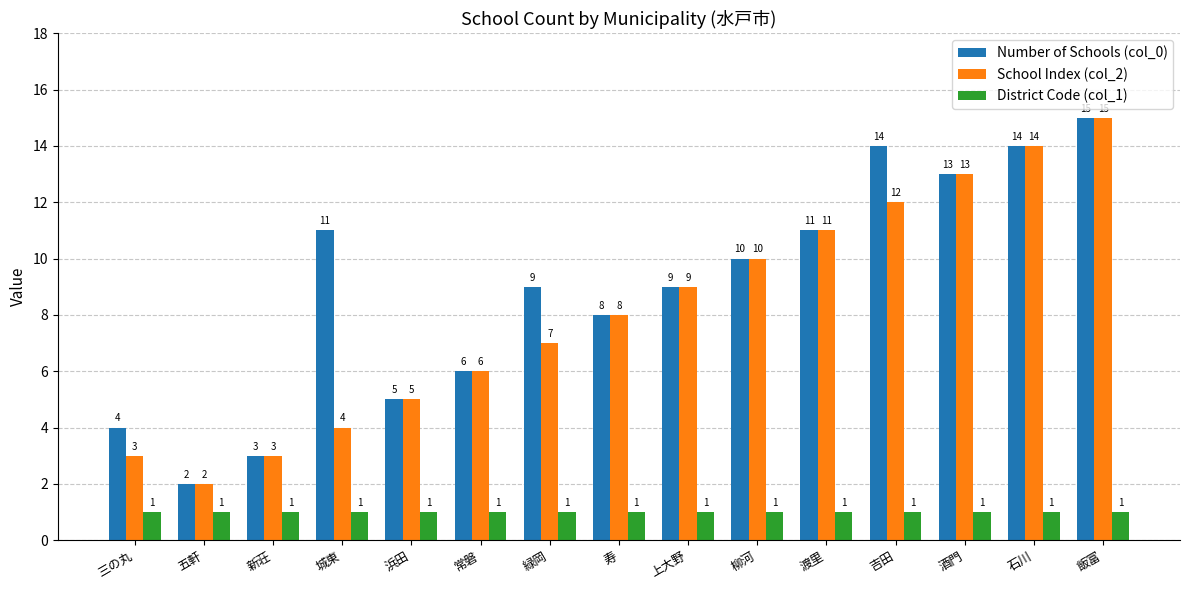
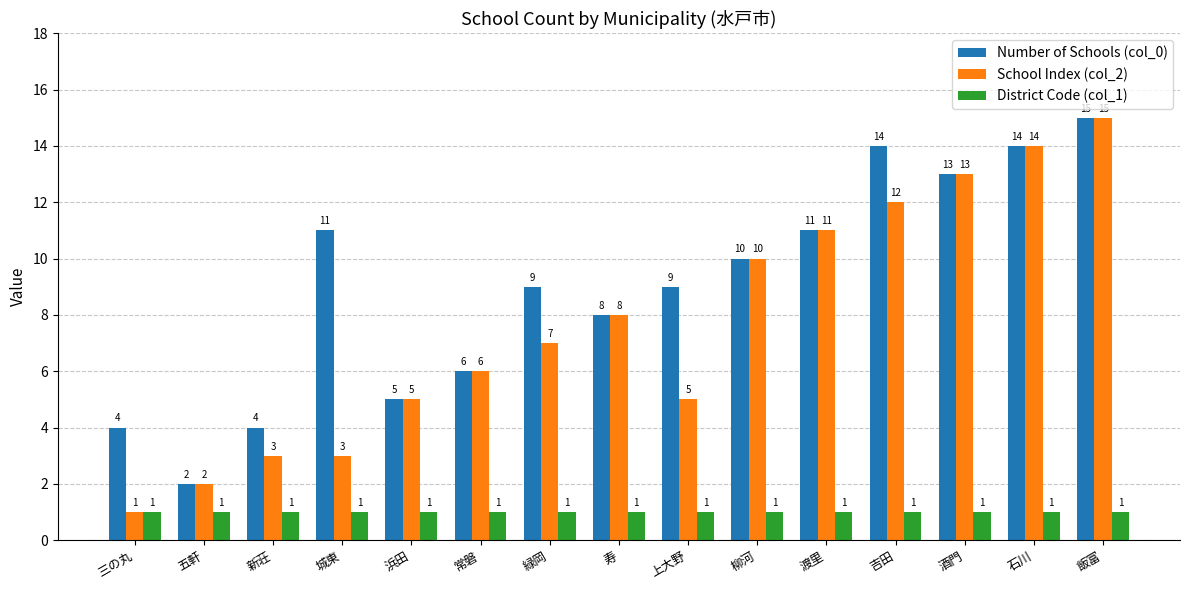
School Index (col_2), 三の丸: 3 -> 1
Number of Schools (col_0), 新荘: 3 -> 4
School Index (col_2), 城東: 4 -> 3
School Index (col_2), 上大野: 9 -> 5
